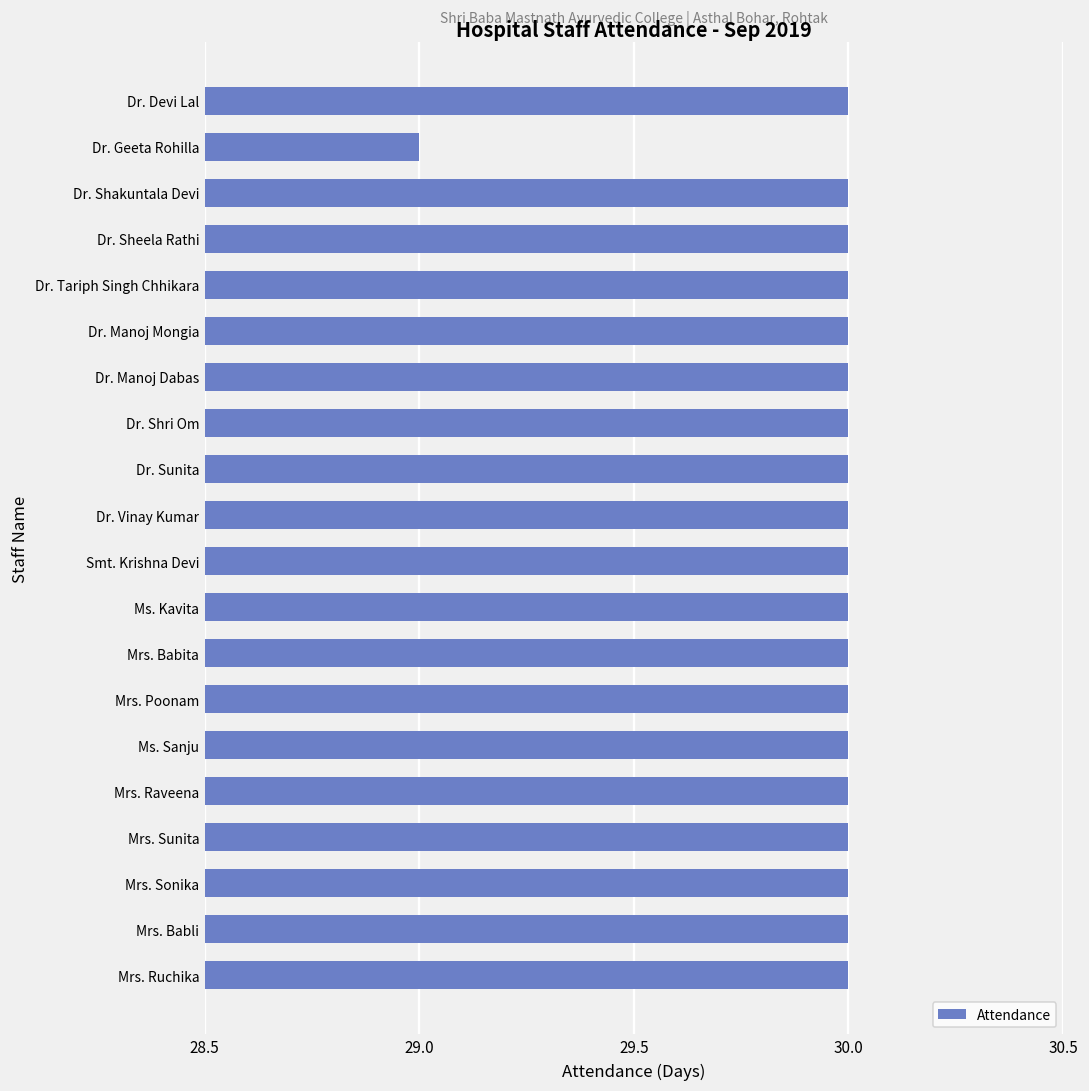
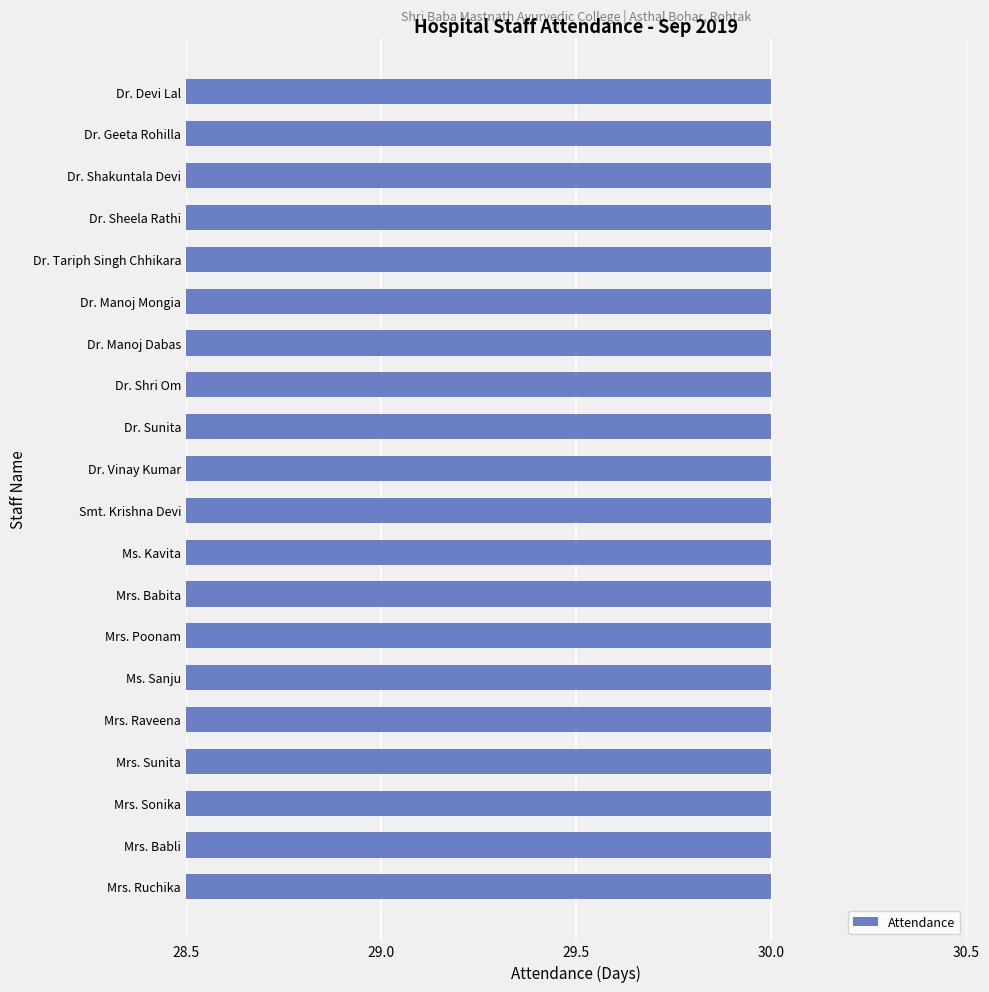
Dr. Geeta Rohilla: 29 -> 30
